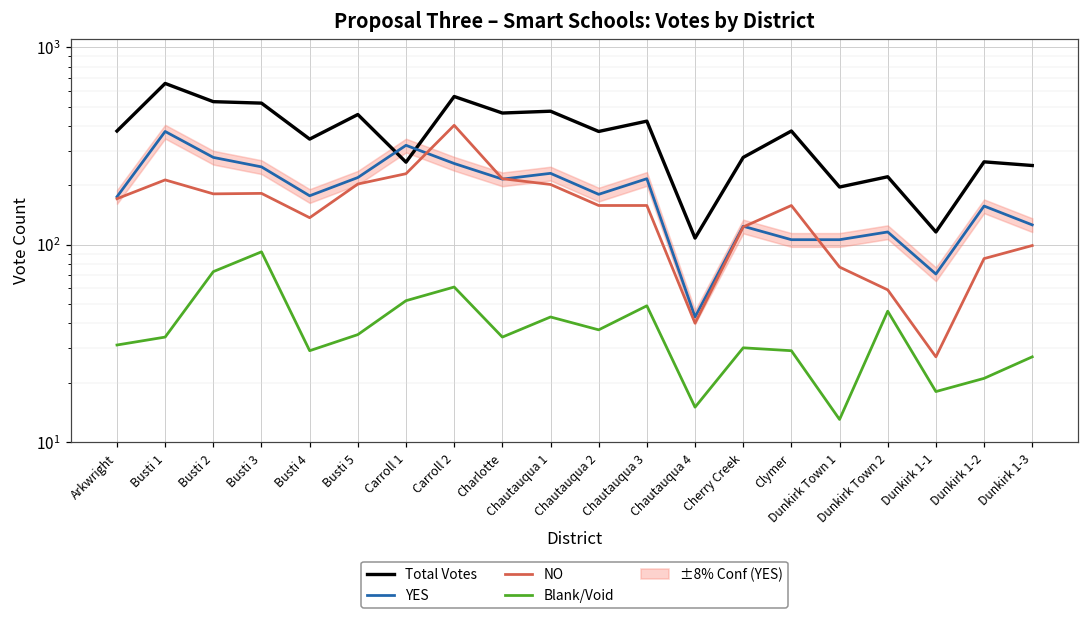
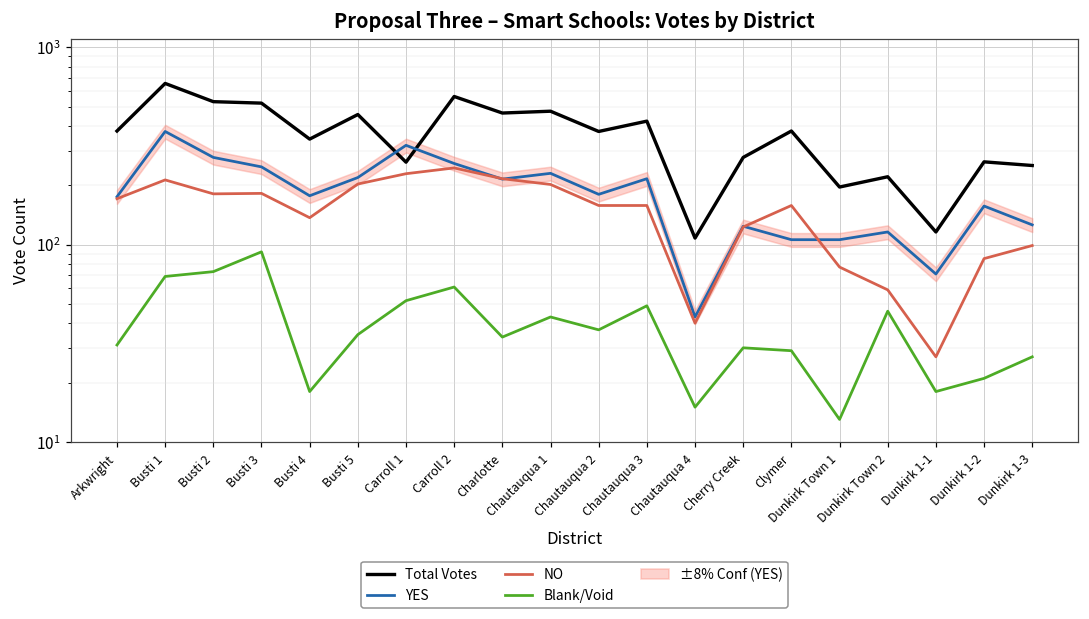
Blank/Void, Busti 1: 34 -> 69
Blank/Void, Busti 4: 29 -> 18
NO, Carroll 2: 400 -> 250
